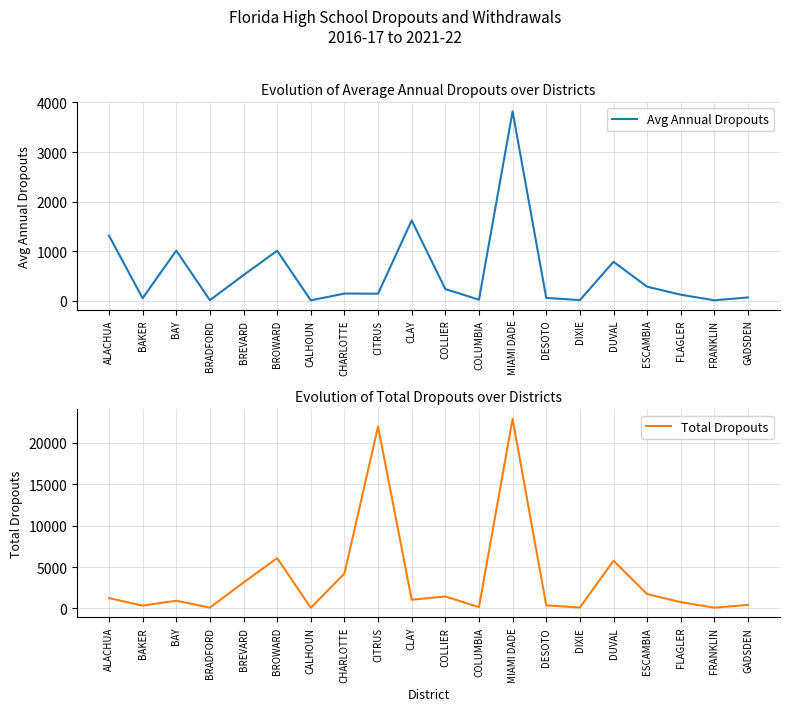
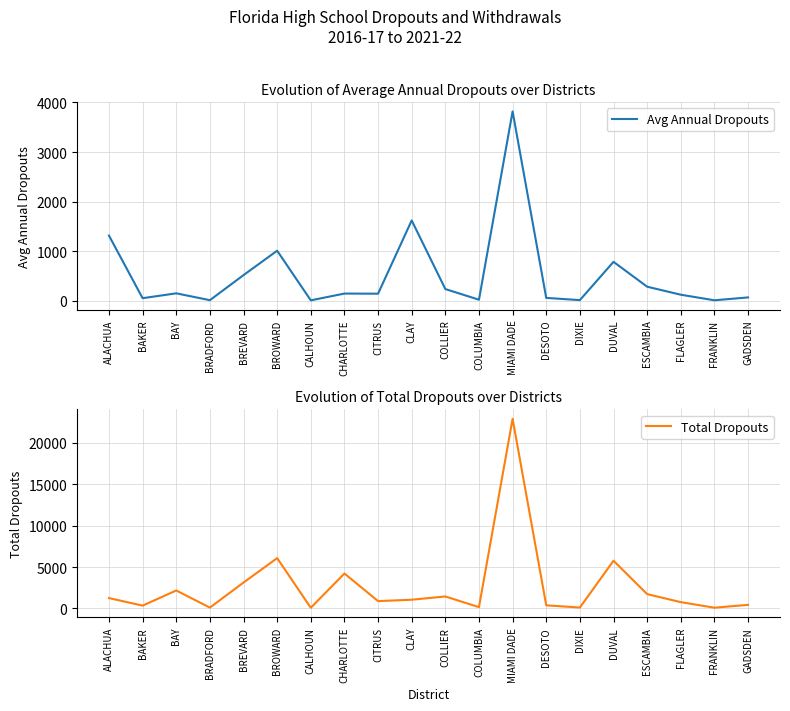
Evolution of Average Annual Dropouts over Districts, BAY: 1000 -> 200
Evolution of Total Dropouts over Districts, BAY: 1000 -> 2000
Evolution of Total Dropouts over Districts, CITRUS: 22000 -> 1000
